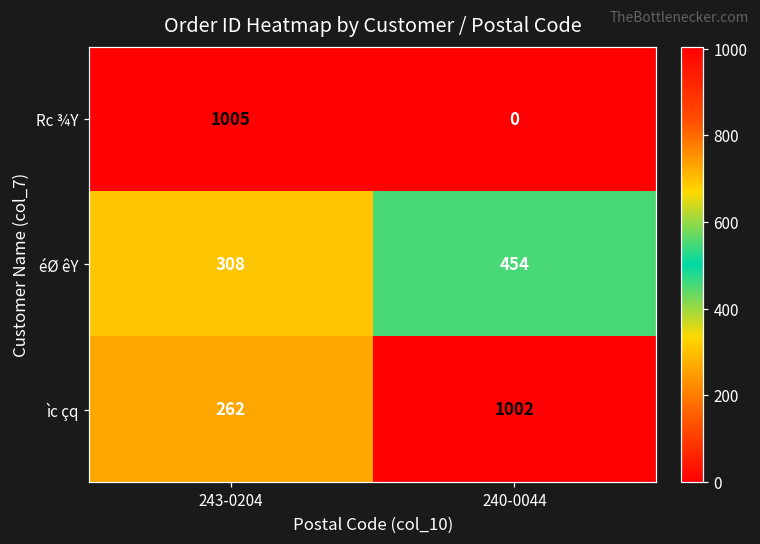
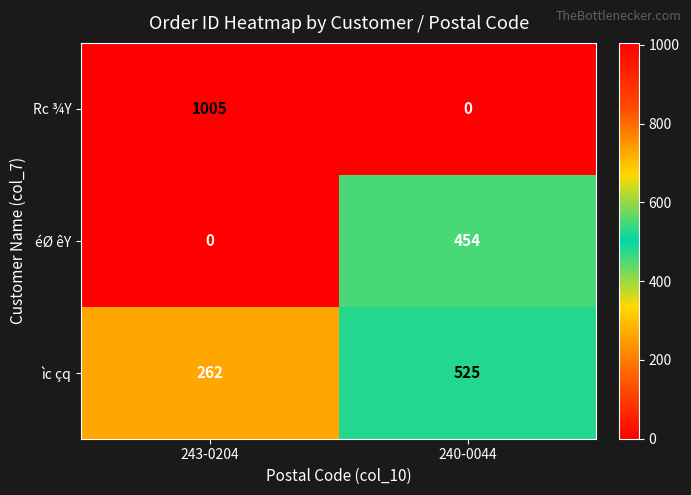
éØ êY, 243-0204: 308 -> 0
ìc çq, 240-0044: 1002 -> 525
